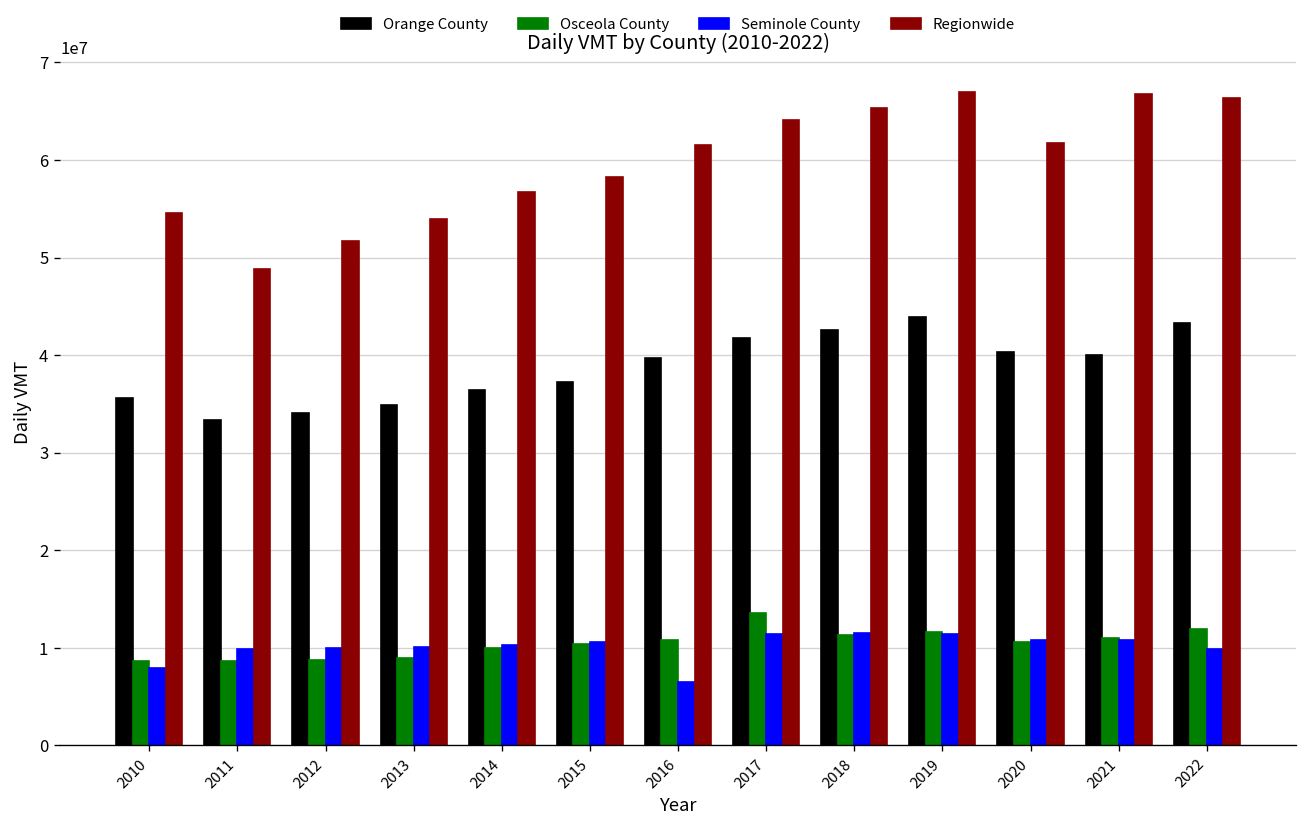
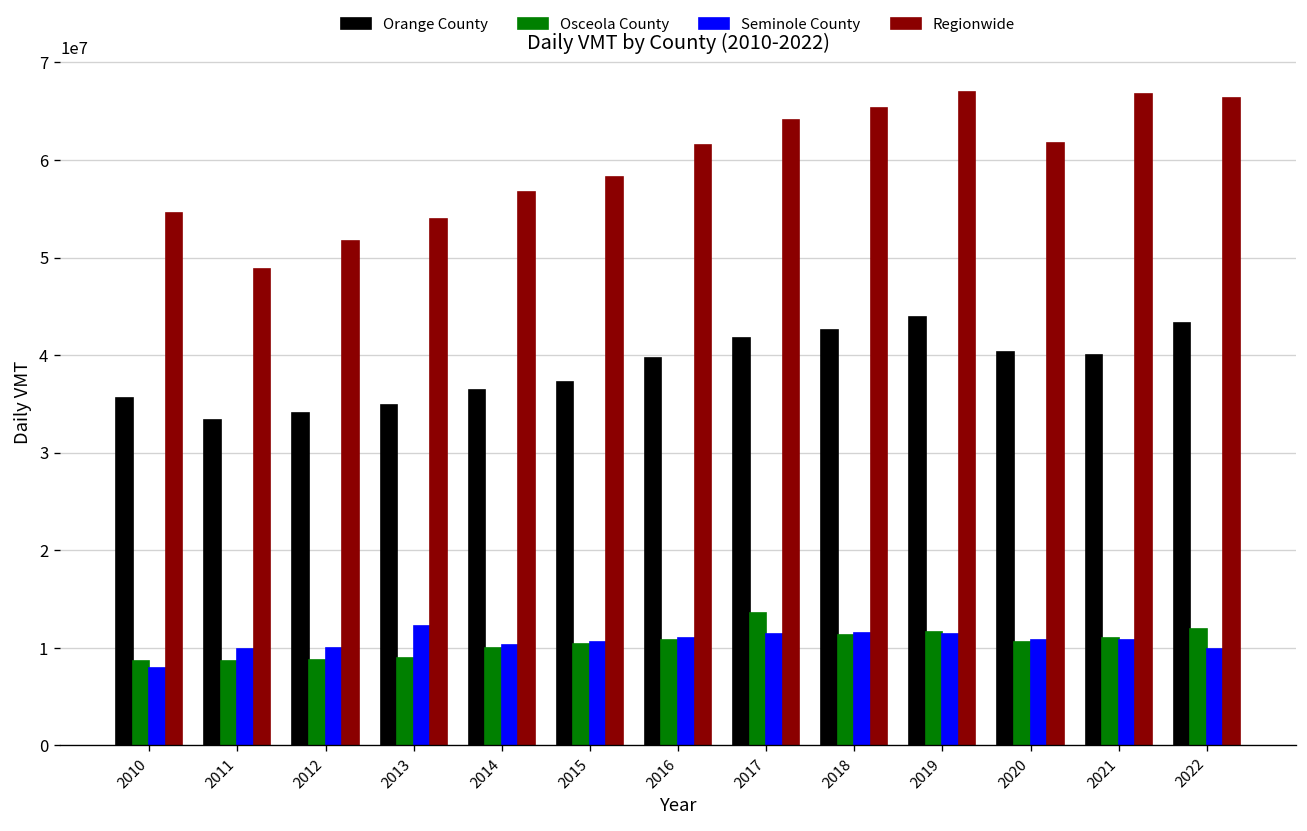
Seminole County, 2013: 10000000 -> 12000000
Seminole County, 2016: 7000000 -> 11000000
